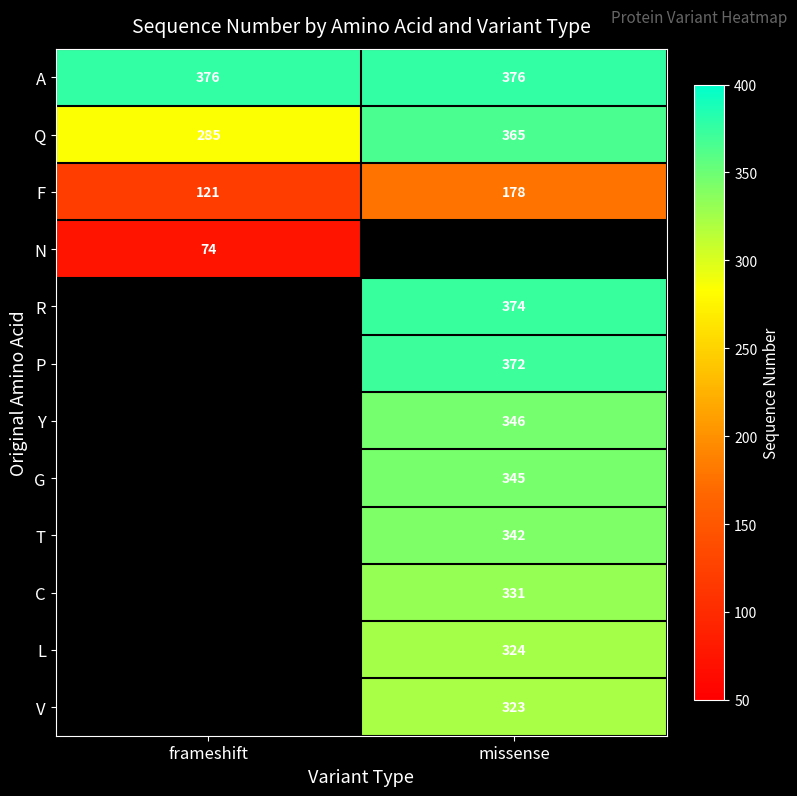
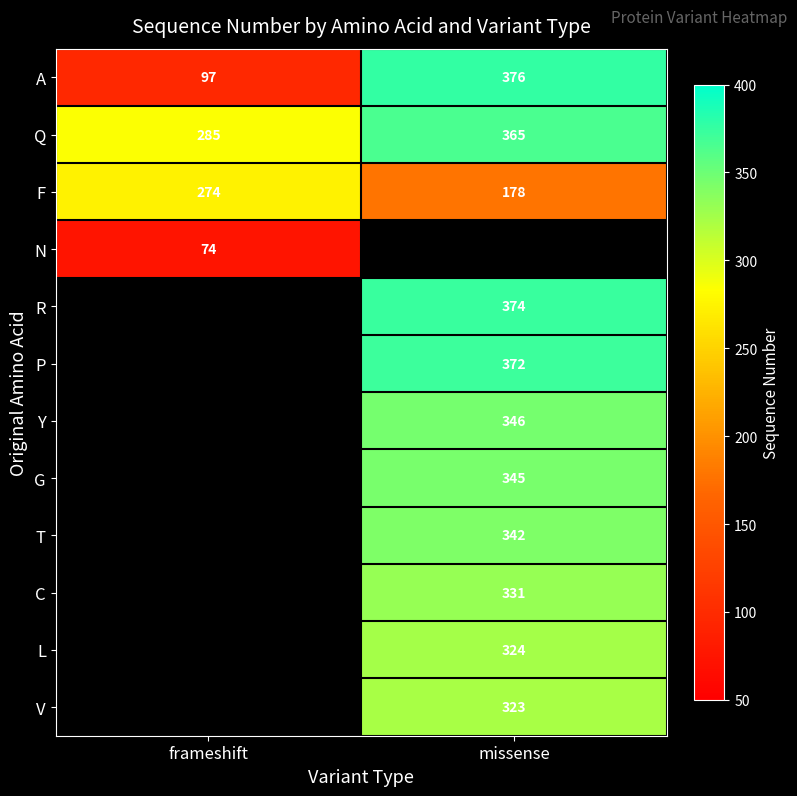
A, frameshift: 376 -> 97
F, frameshift: 121 -> 274
